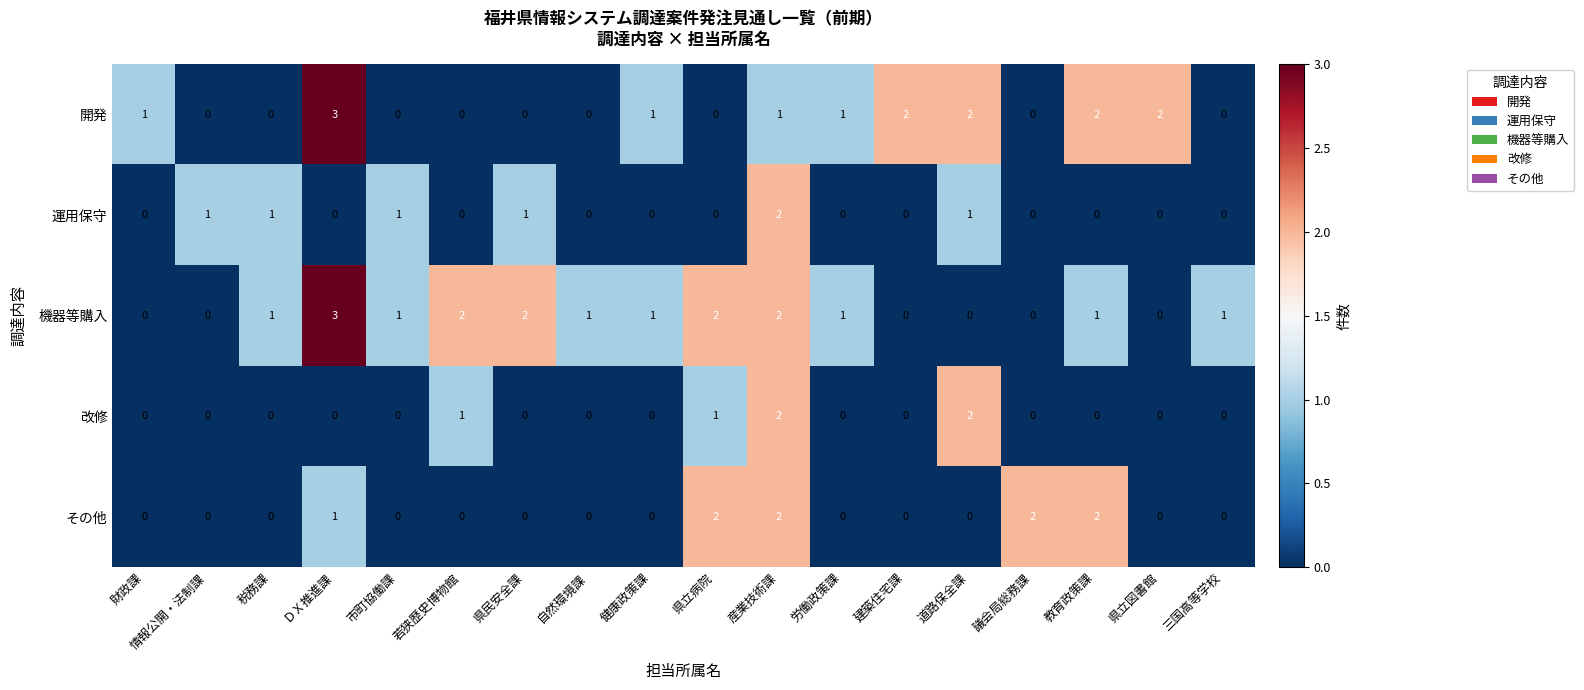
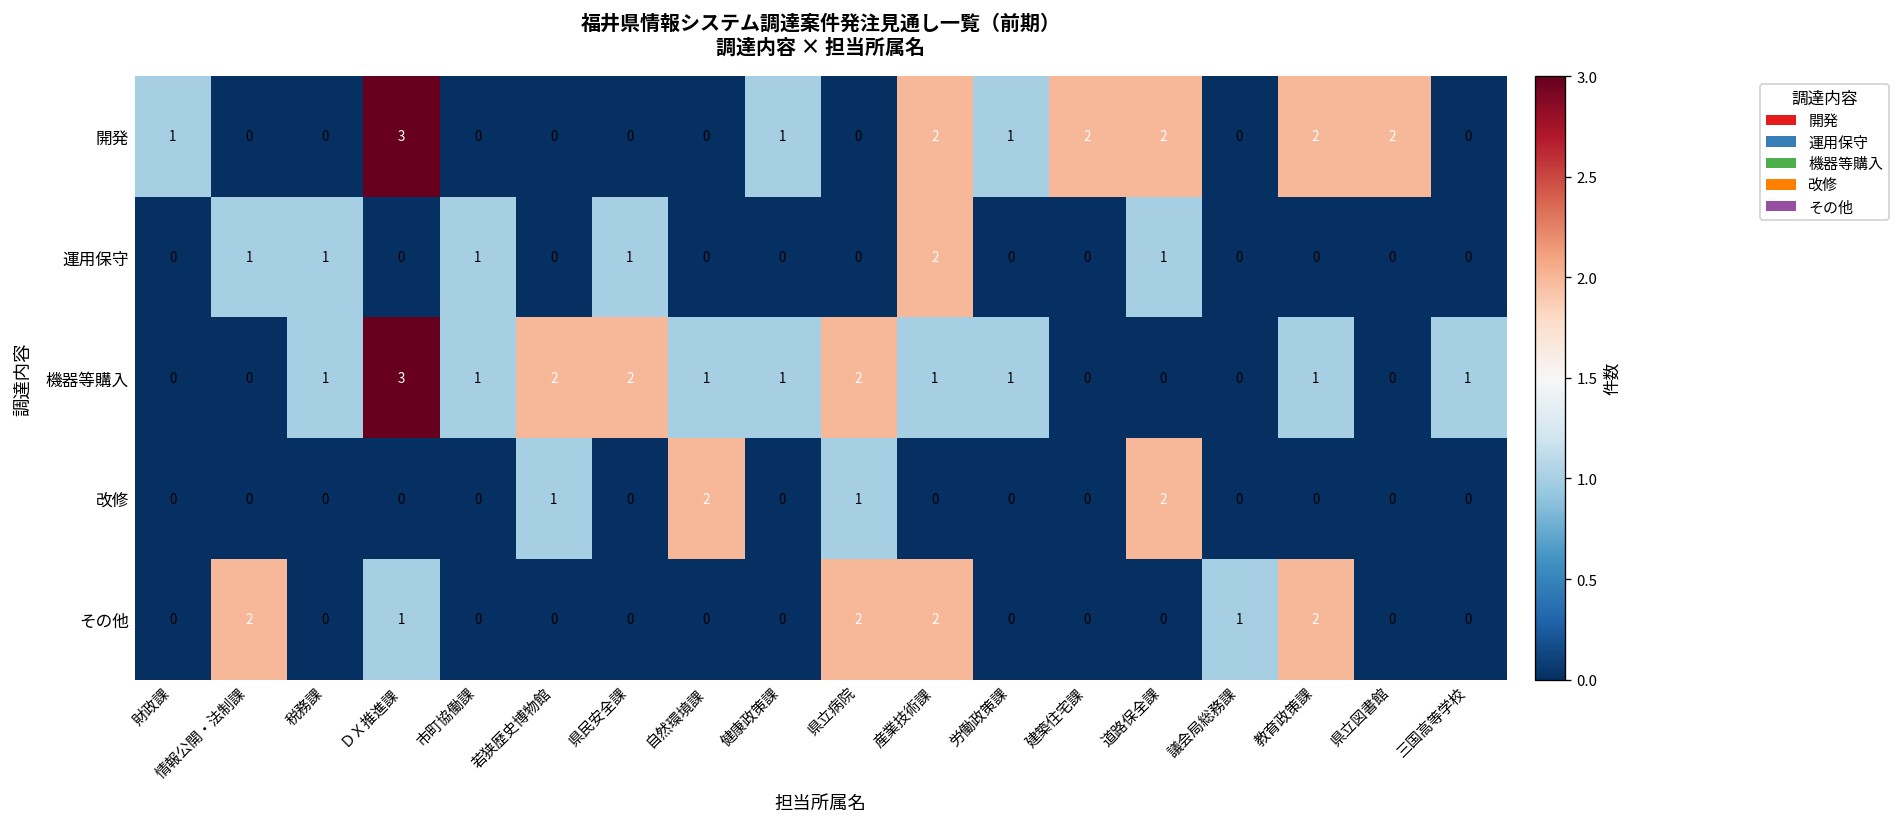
開発, 産業技術課: 1 -> 2
機器等購入, 産業技術課: 2 -> 1
改修, 自然環境課: 0 -> 2
改修, 産業技術課: 2 -> 0
その他, 情報公開・法制課: 0 -> 2
その他, 議会局総務課: 2 -> 1
